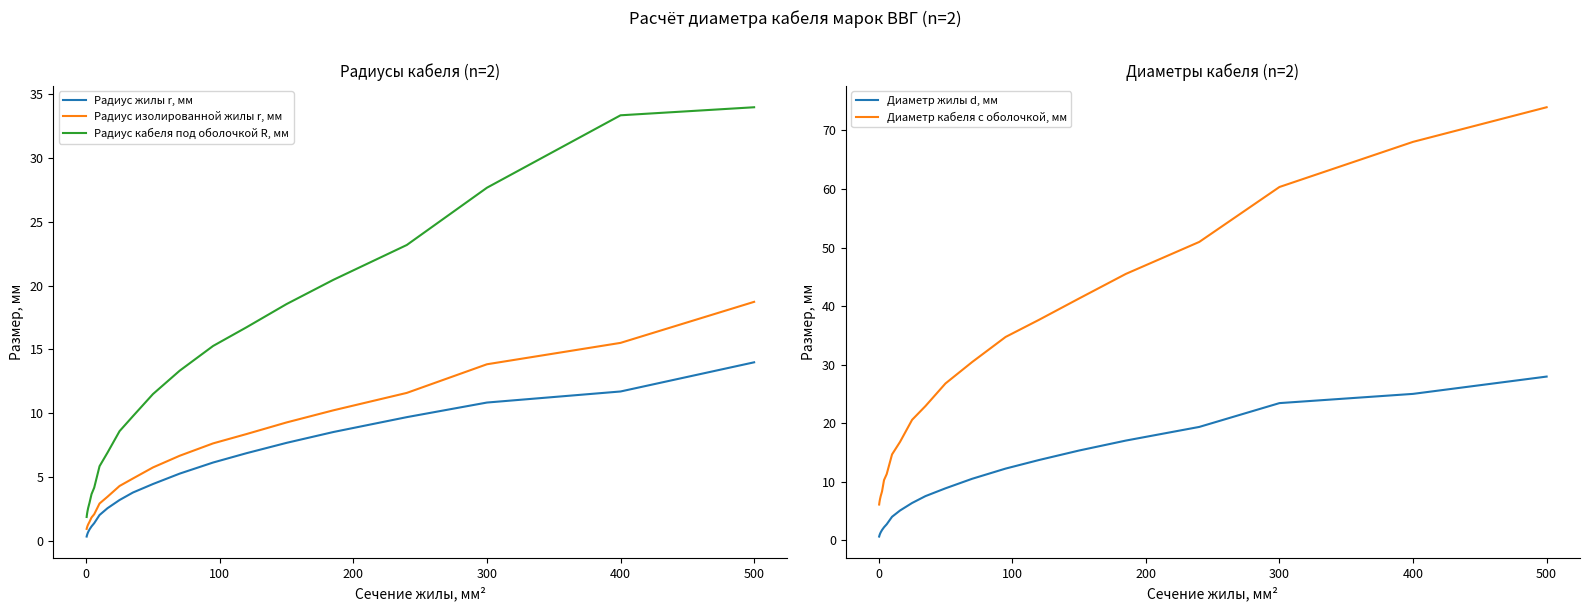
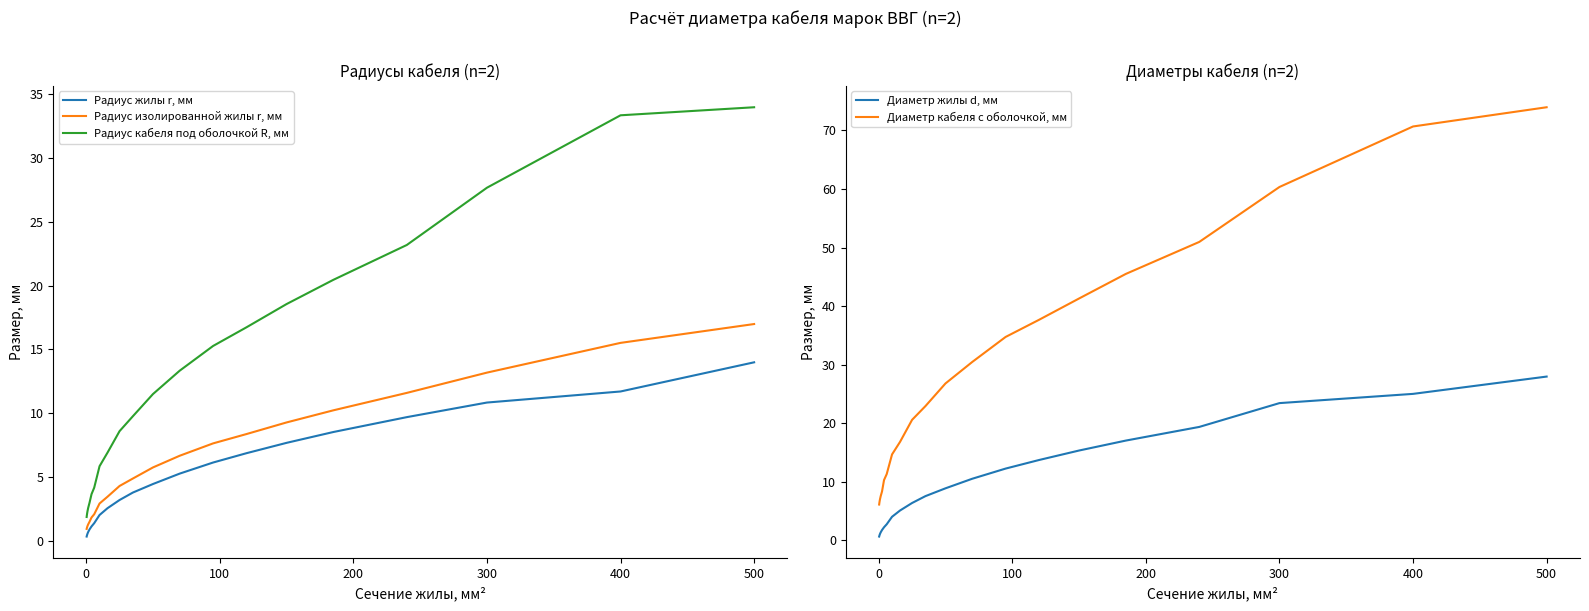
Радиусы кабеля (n=2), Радиус изолированной жилы r, мм, 300: 13.8 -> 13.2
Радиусы кабеля (n=2), Радиус изолированной жилы r, мм, 500: 18.7 -> 17.0
Диаметры кабеля (n=2), Диаметр кабеля с оболочкой, мм, 400: 68 -> 71
